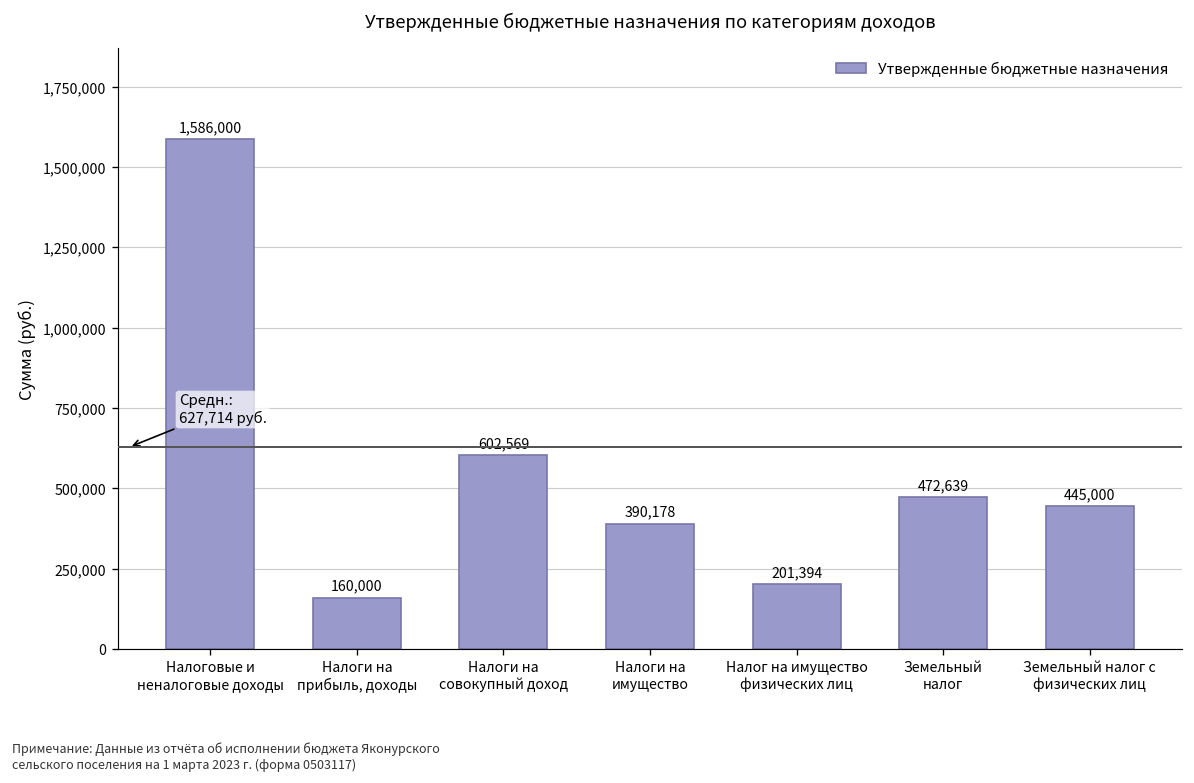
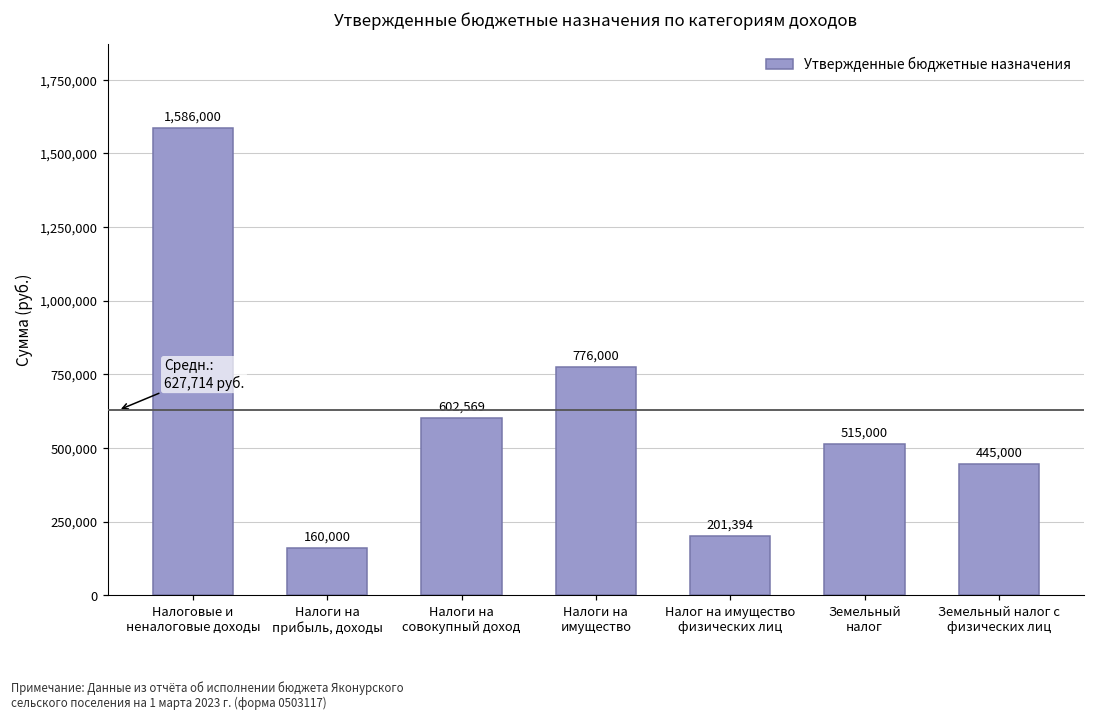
Налоги на имущество: 390,178 -> 776,000
Земельный налог: 472,639 -> 515,000
